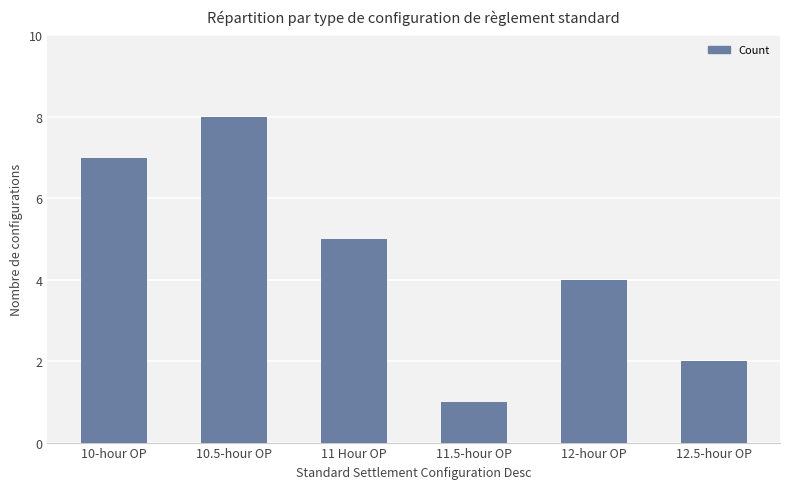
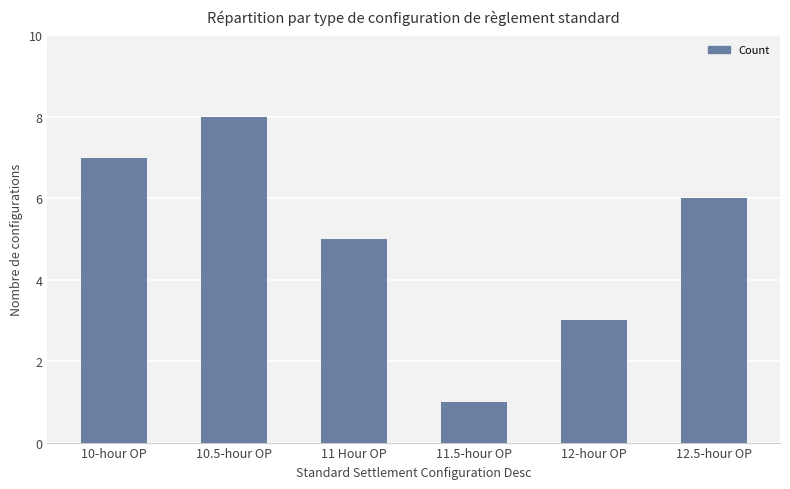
12-hour OP: 4 -> 3
12.5-hour OP: 2 -> 6
